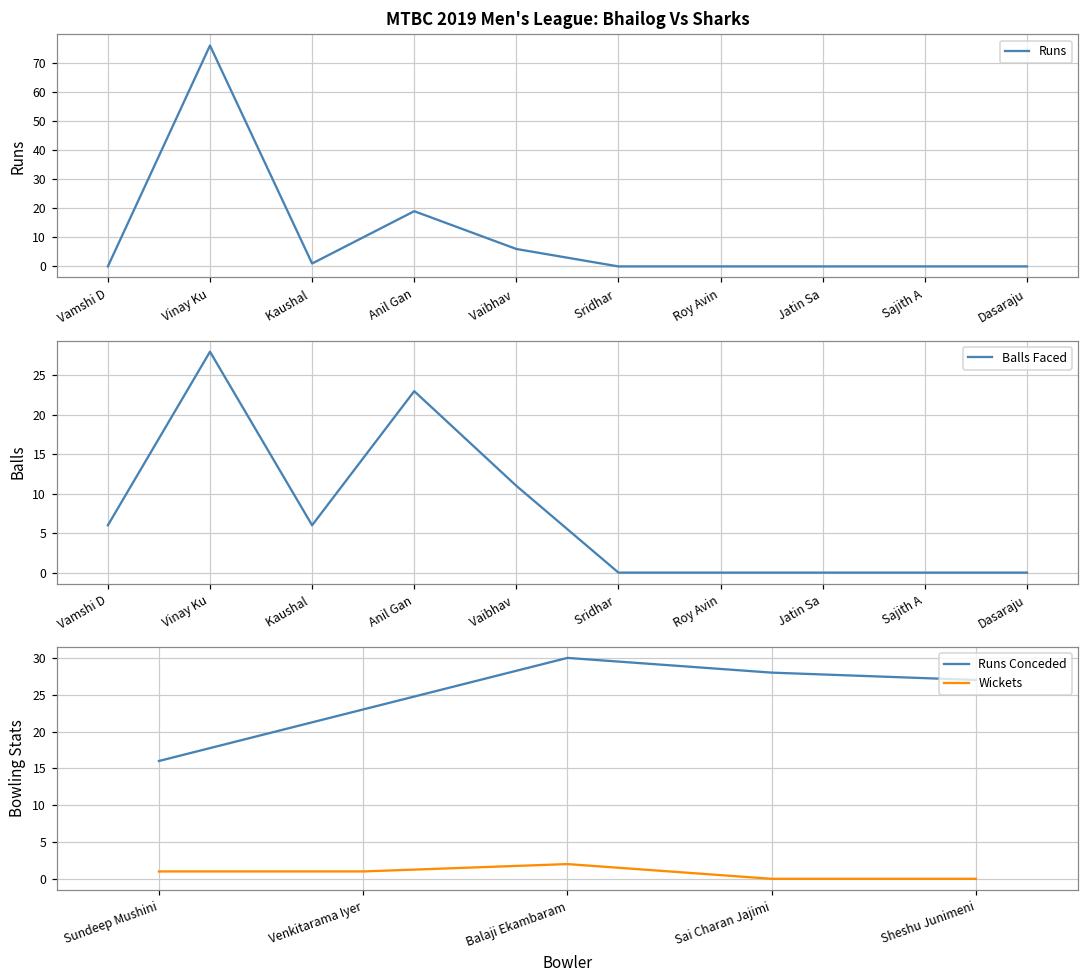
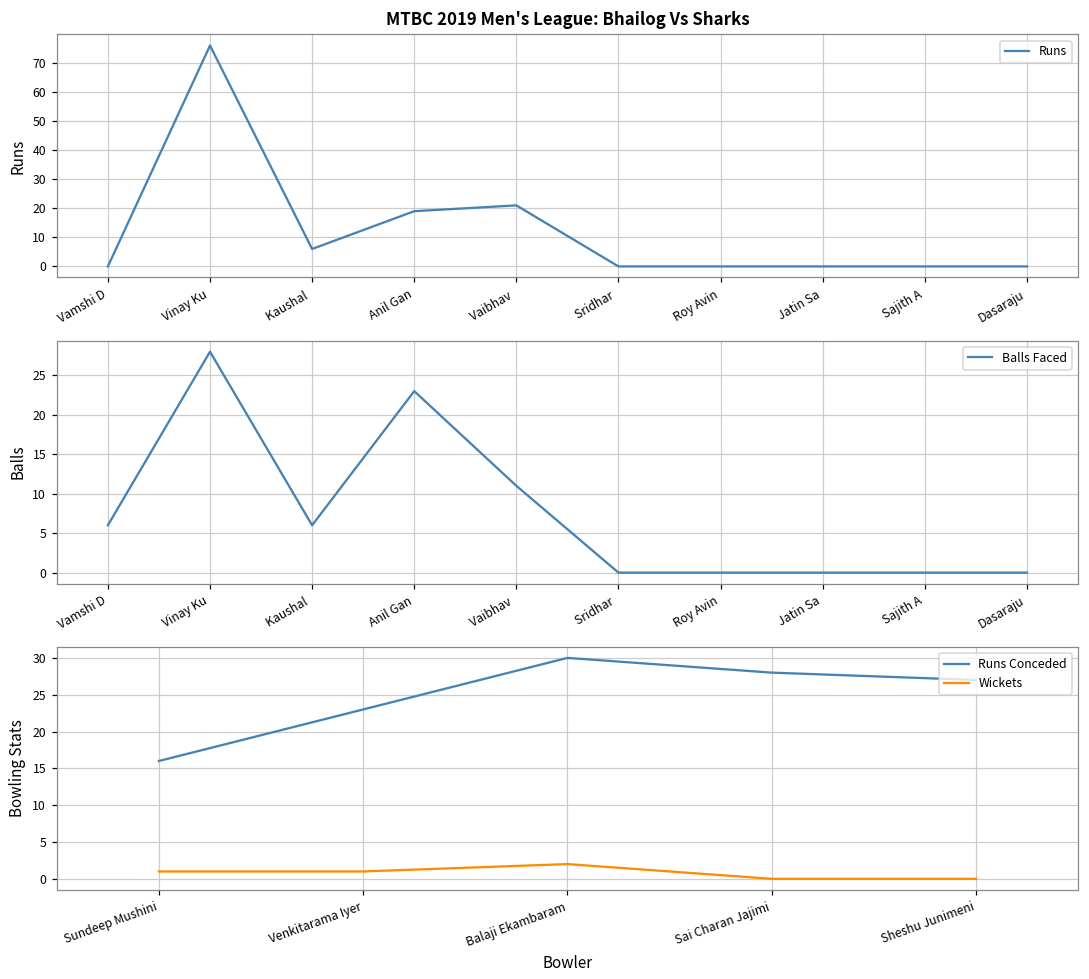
MTBC 2019 Men's League: Bhailog Vs Sharks, Kaushal: 1 -> 6
MTBC 2019 Men's League: Bhailog Vs Sharks, Vaibhav: 6 -> 21
